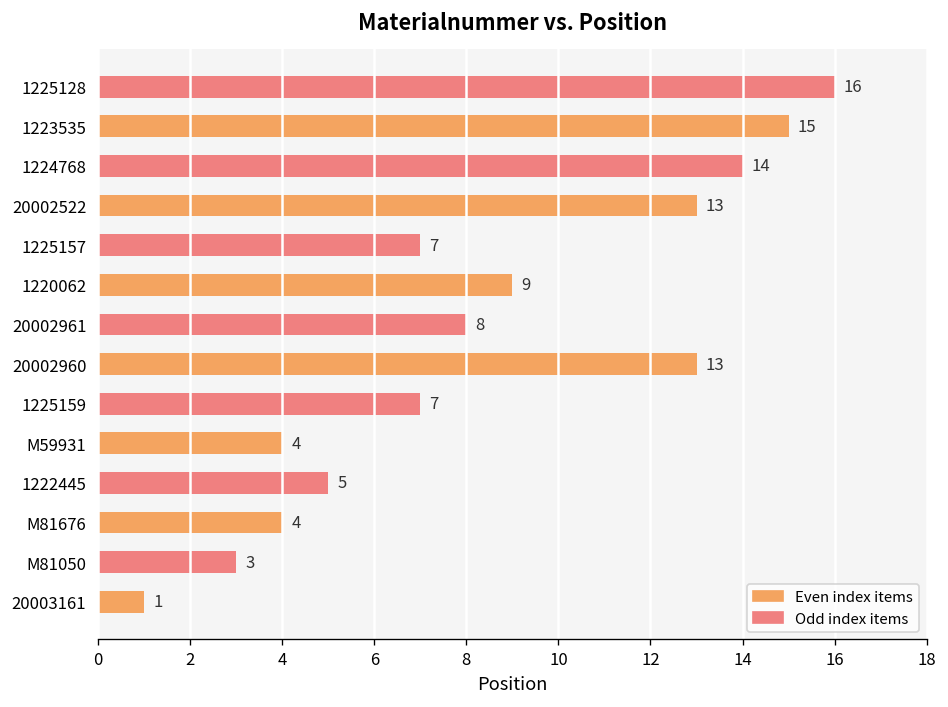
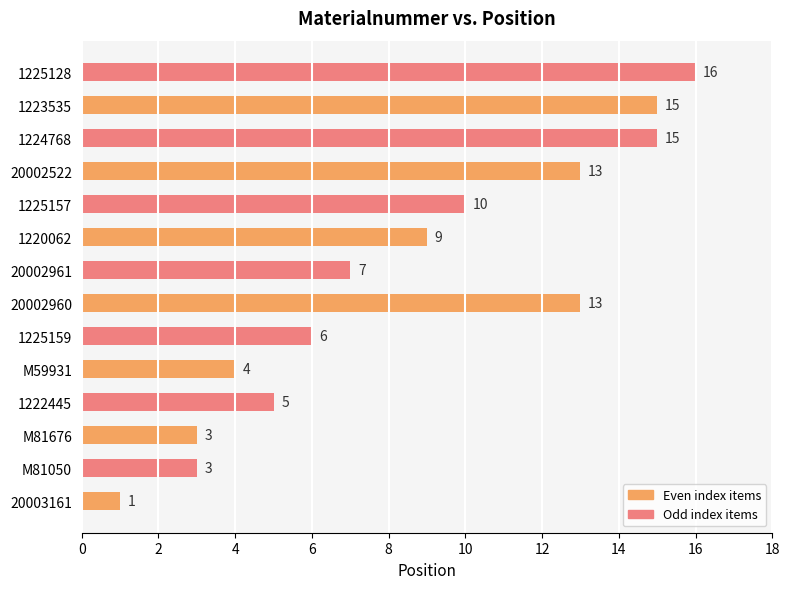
1224768: 14 -> 15
1225157: 7 -> 10
20002961: 8 -> 7
1225159: 7 -> 6
M81676: 4 -> 3
